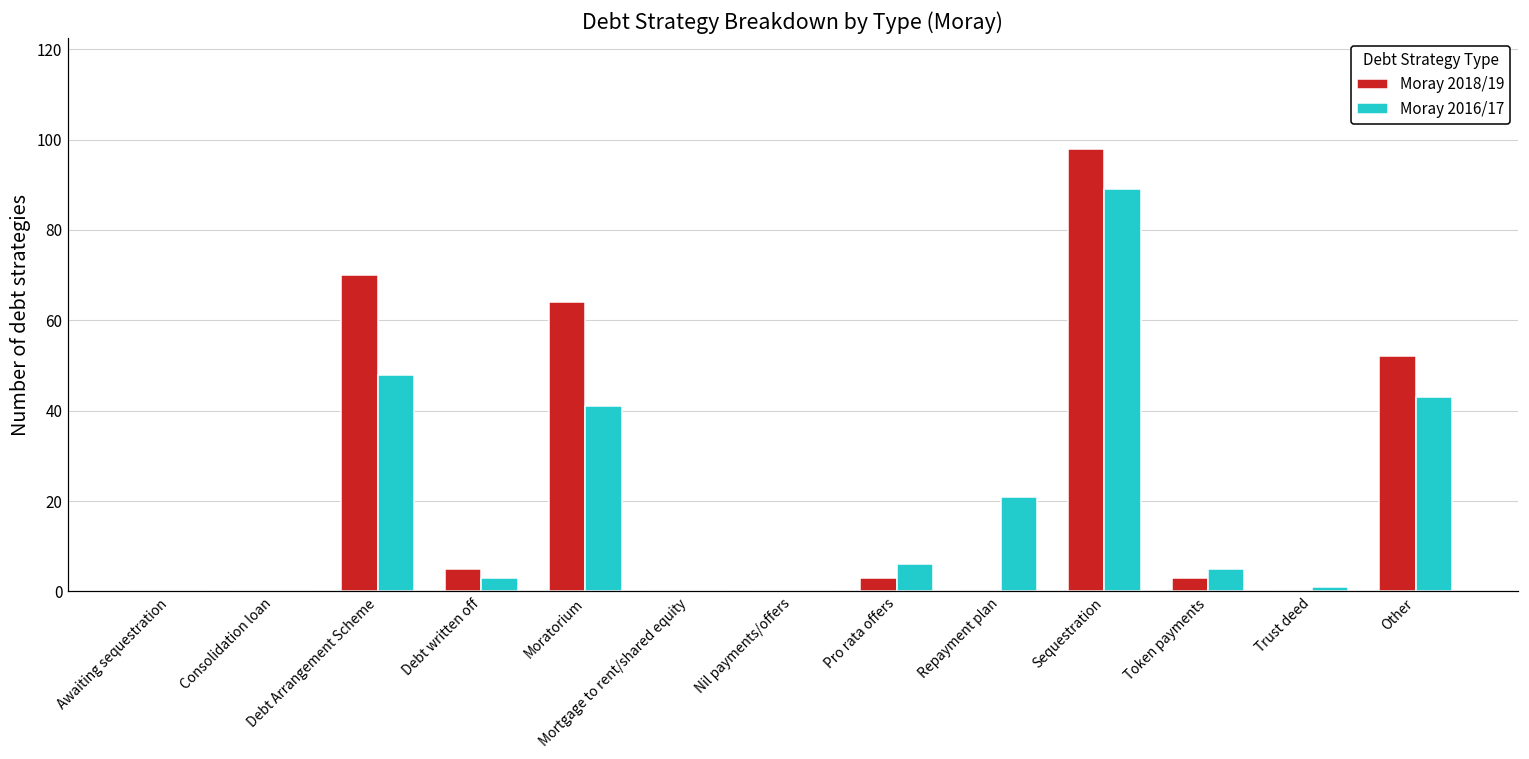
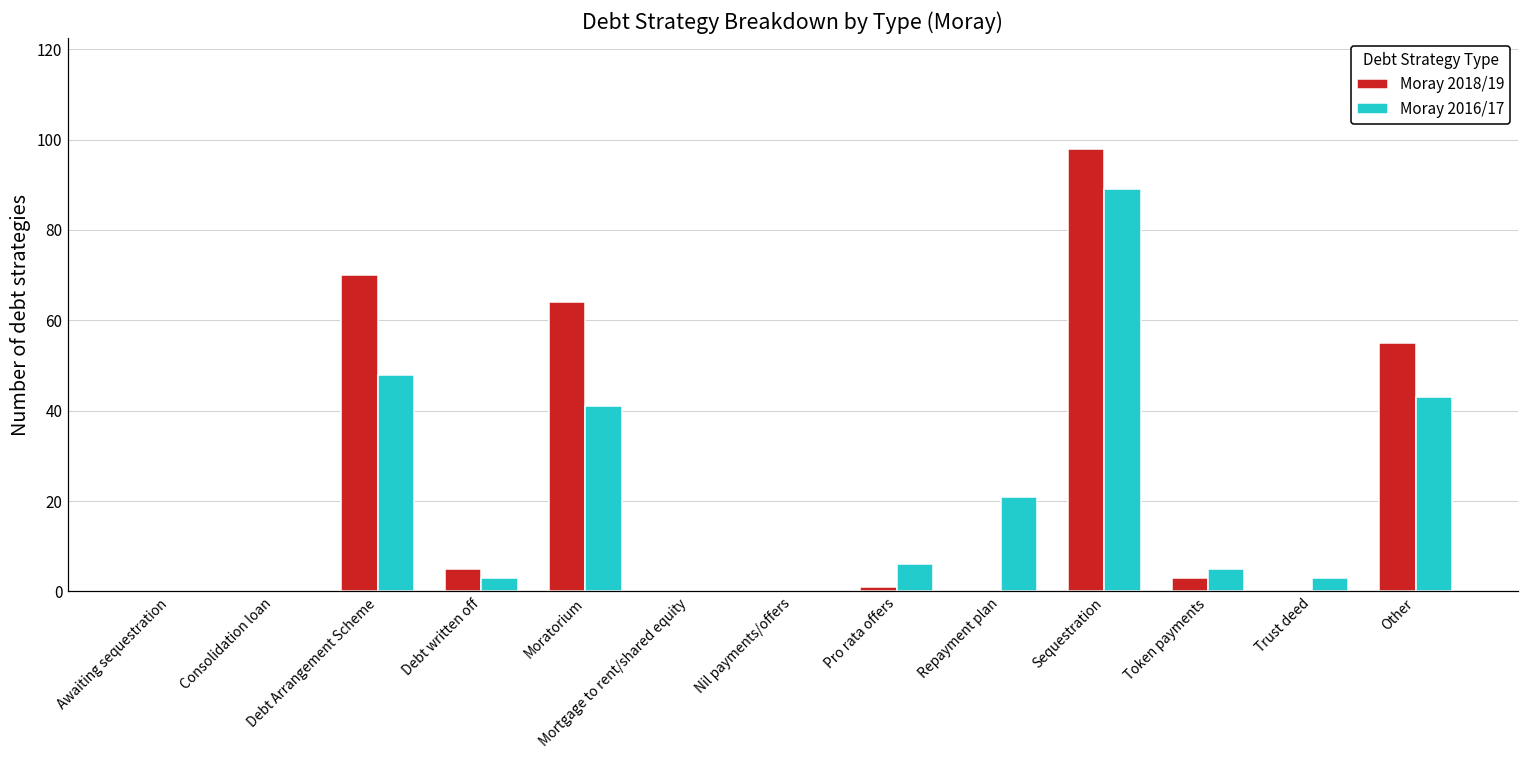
Moray 2018/19, Pro rata offers: 3 -> 1
Moray 2016/17, Trust deed: 1 -> 3
Moray 2018/19, Other: 52 -> 55
